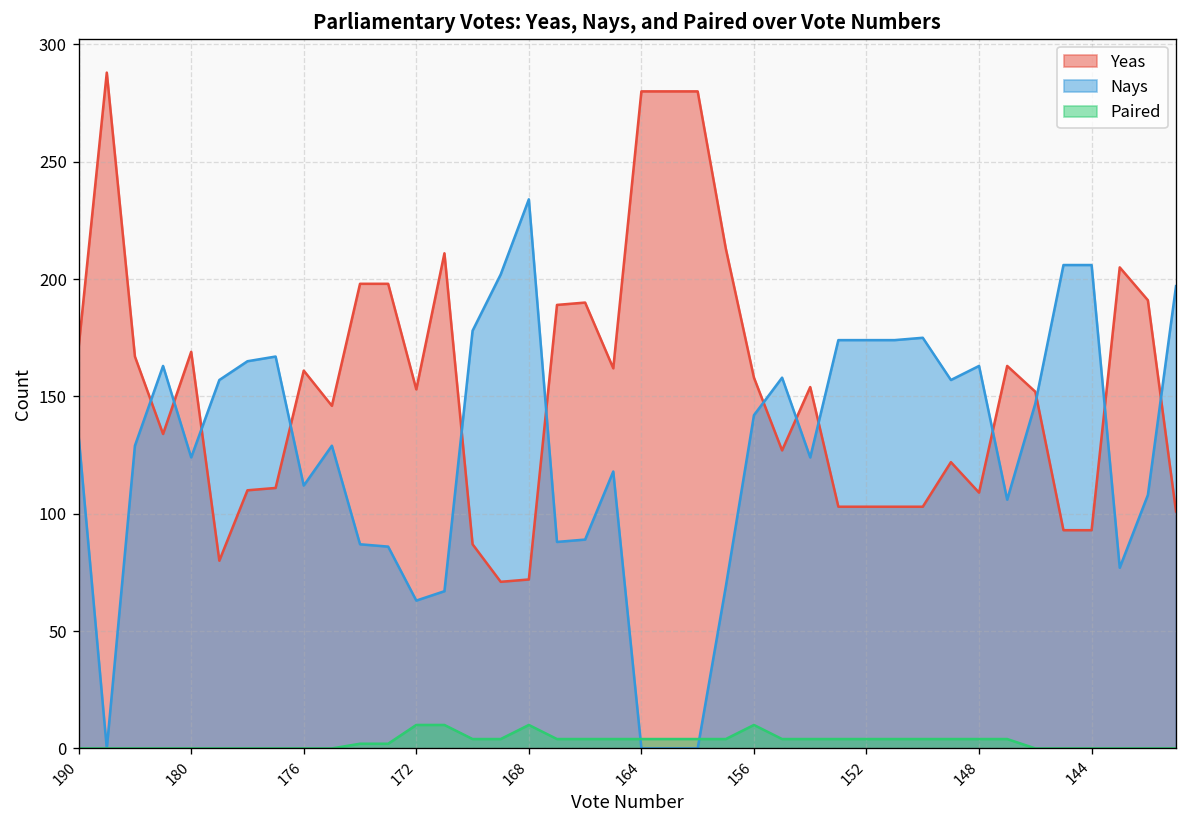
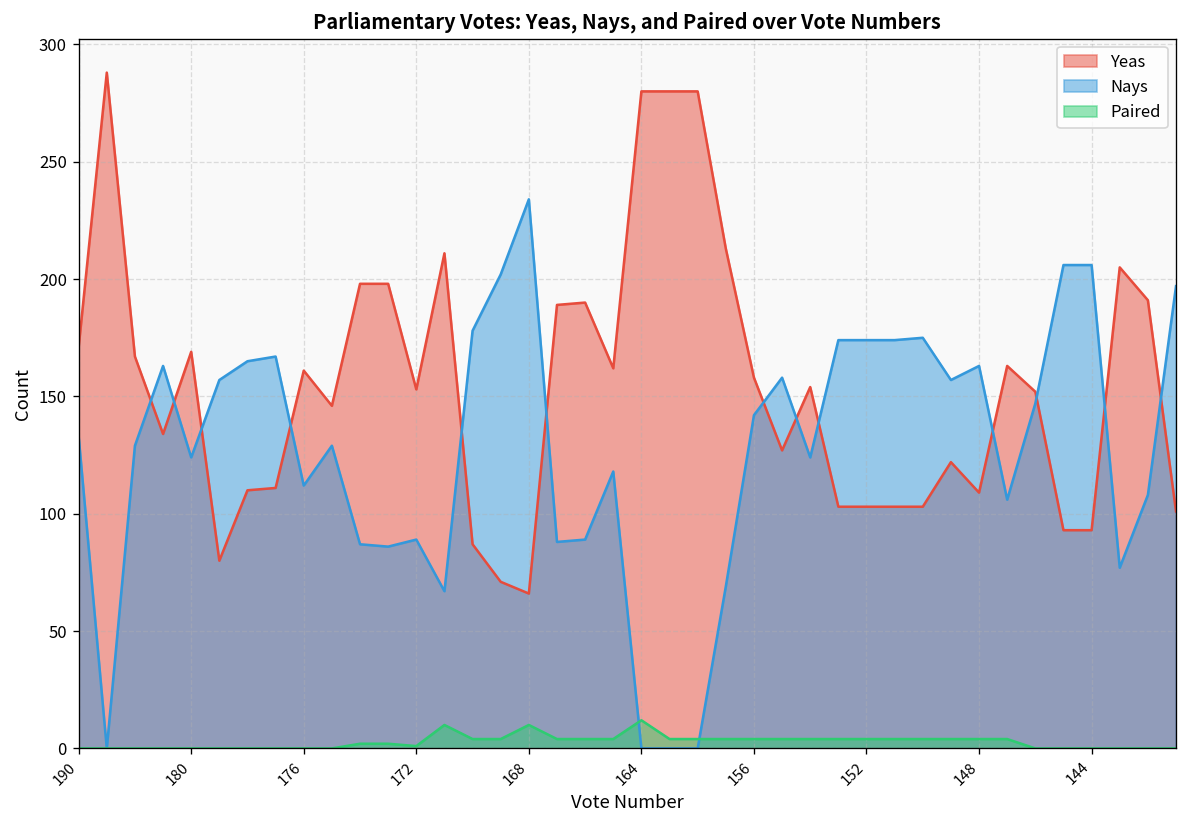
Nays, 172: 63 -> 89
Paired, 172: 10 -> 1
Yeas, 168: 72 -> 66
Paired, 164: 4 -> 12
Paired, 156: 10 -> 4
